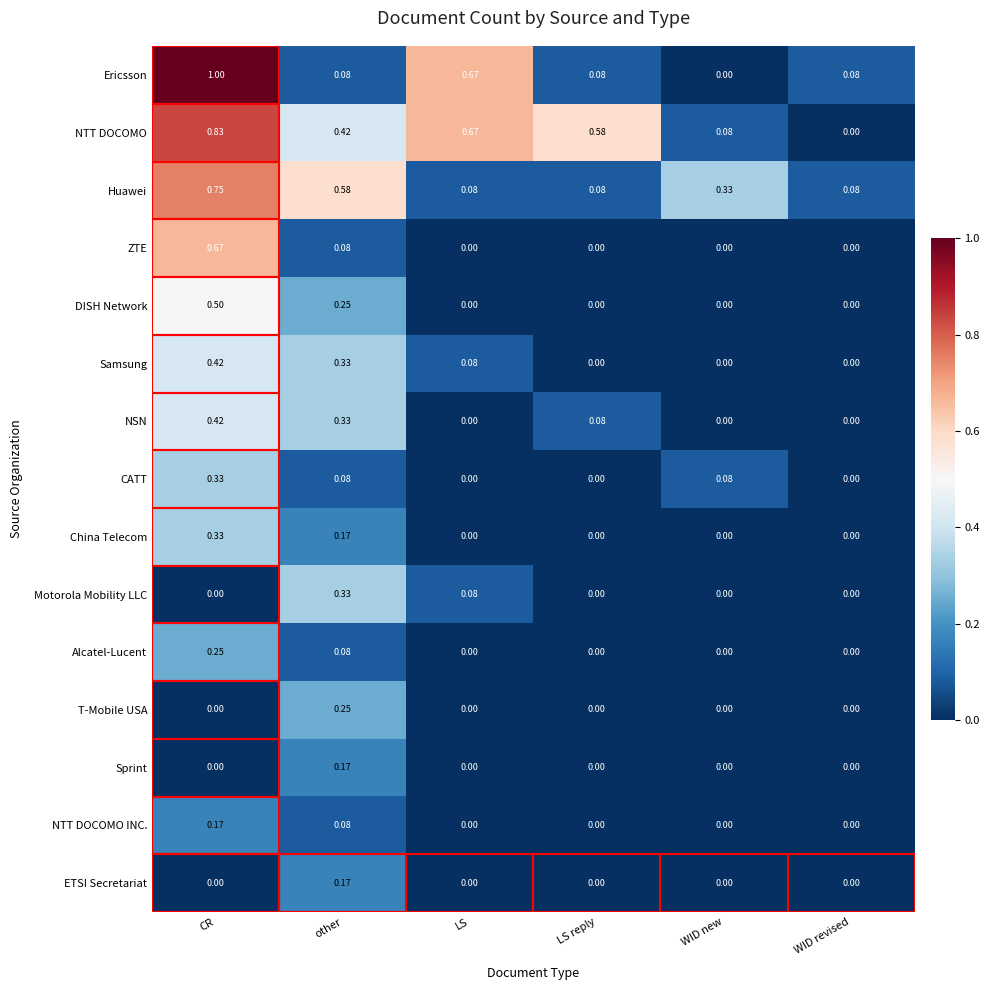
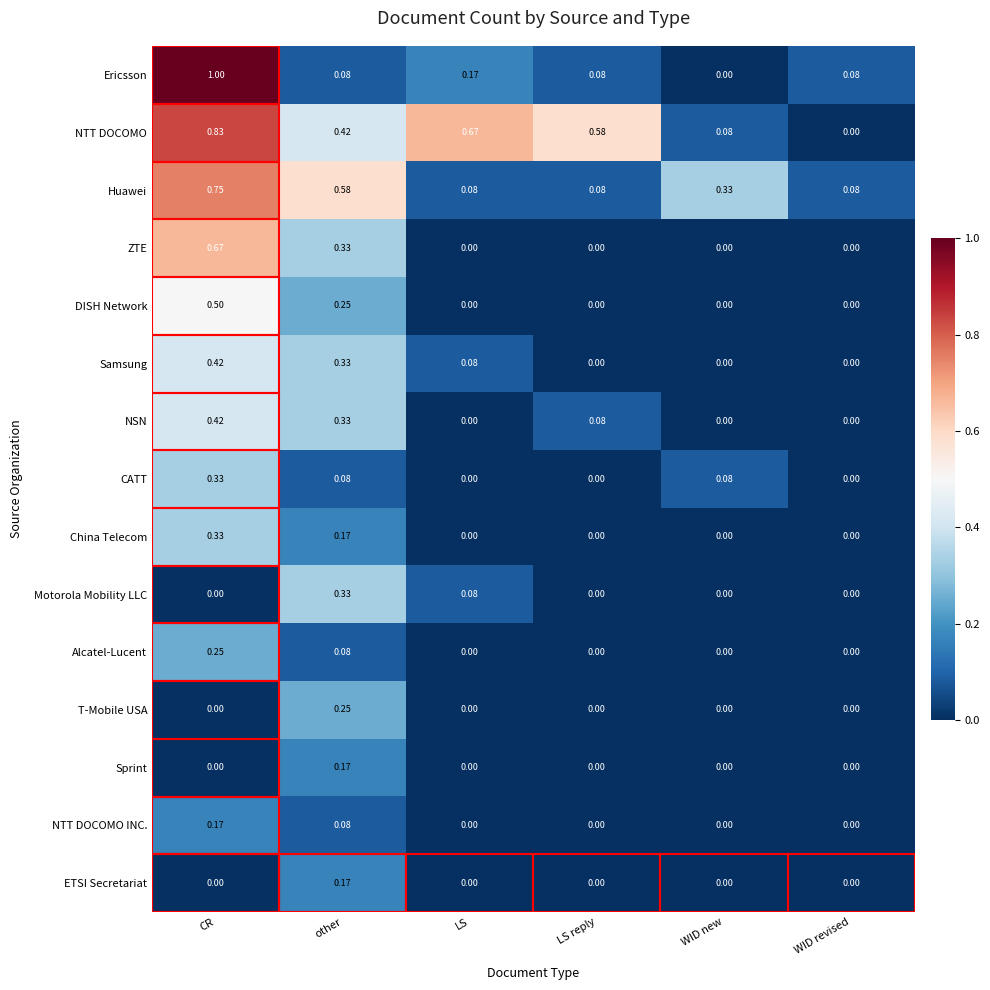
Ericsson, LS: 0.67 -> 0.17
ZTE, other: 0.08 -> 0.33
